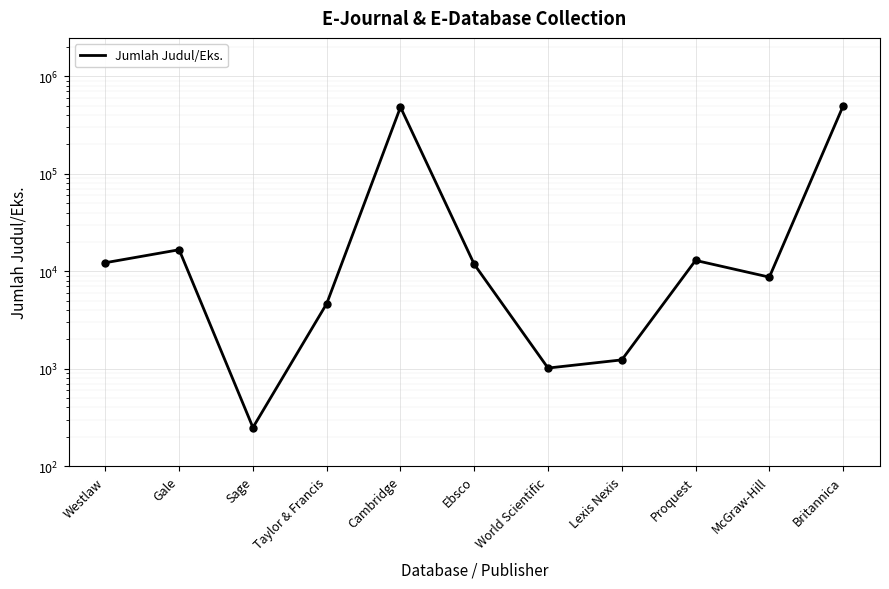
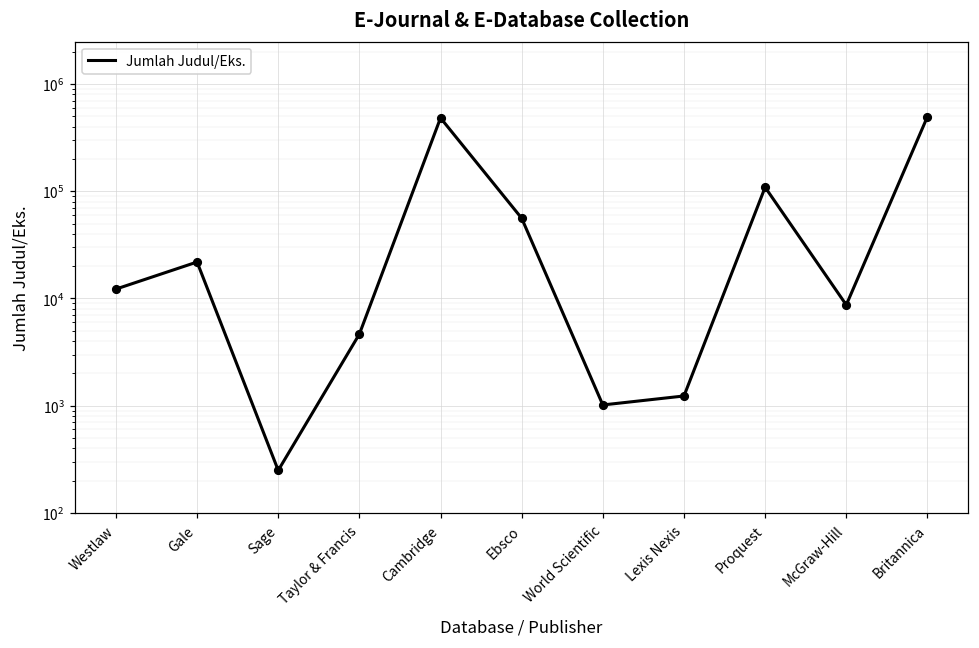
Gale: 17000 -> 22000
Ebsco: 12000 -> 60000
Proquest: 13000 -> 110000
